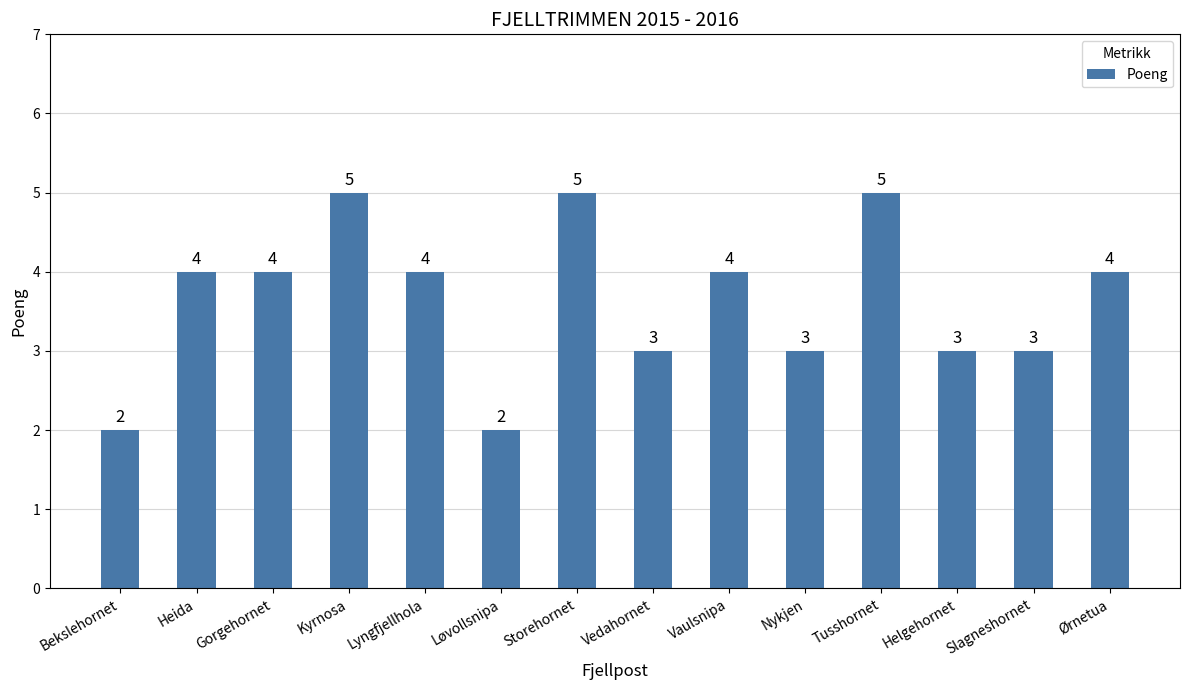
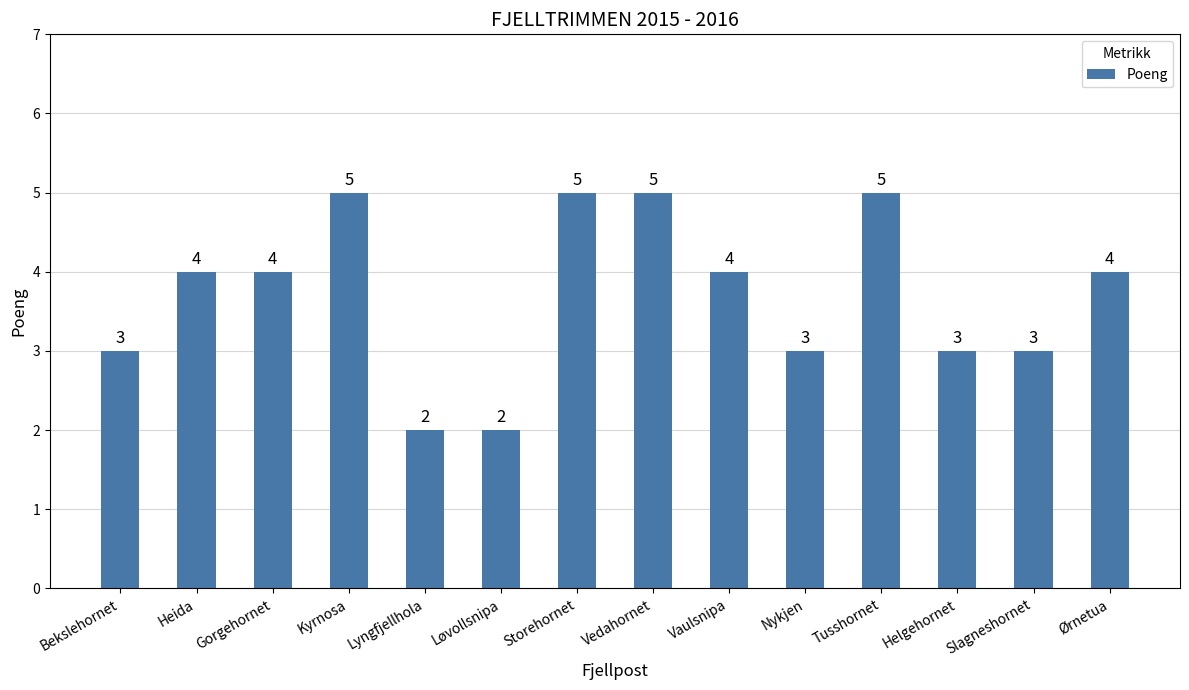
Bekslehornet: 2 -> 3
Lyngfjellhola: 4 -> 2
Vedahornet: 3 -> 5
